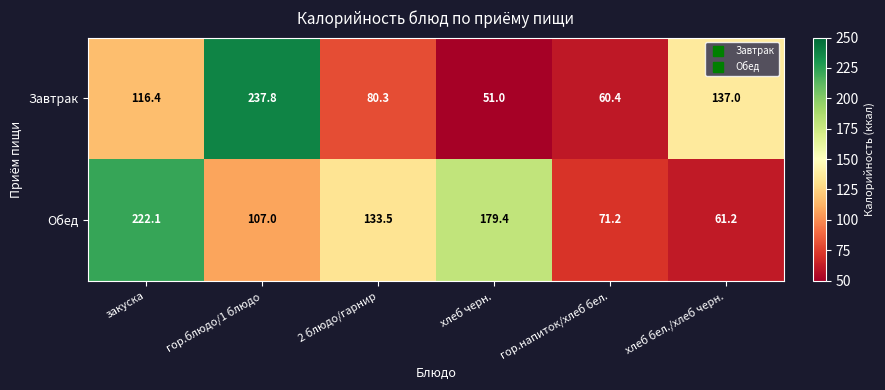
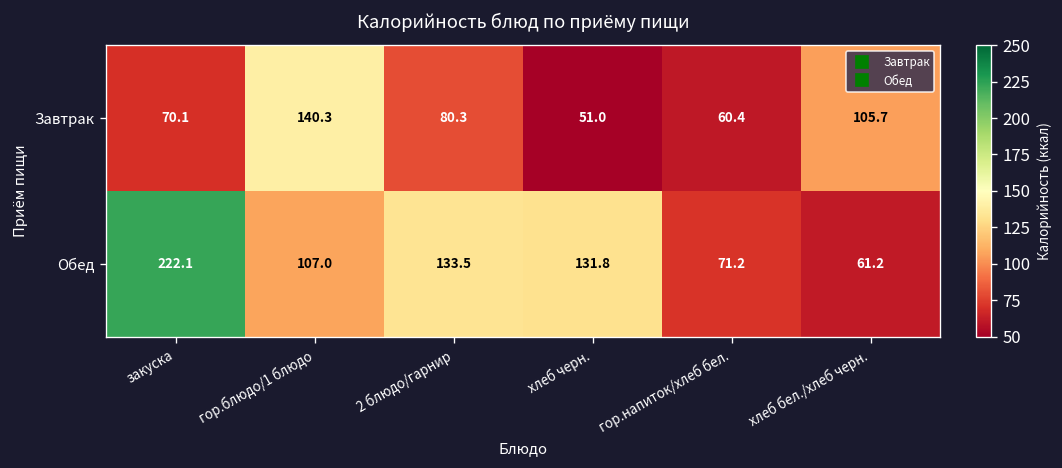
Завтрак, закуска: 116.4 -> 70.1
Завтрак, гор.блюдо/1 блюдо: 237.8 -> 140.3
Завтрак, хлеб бел./хлеб черн.: 137.0 -> 105.7
Обед, хлеб черн.: 179.4 -> 131.8
